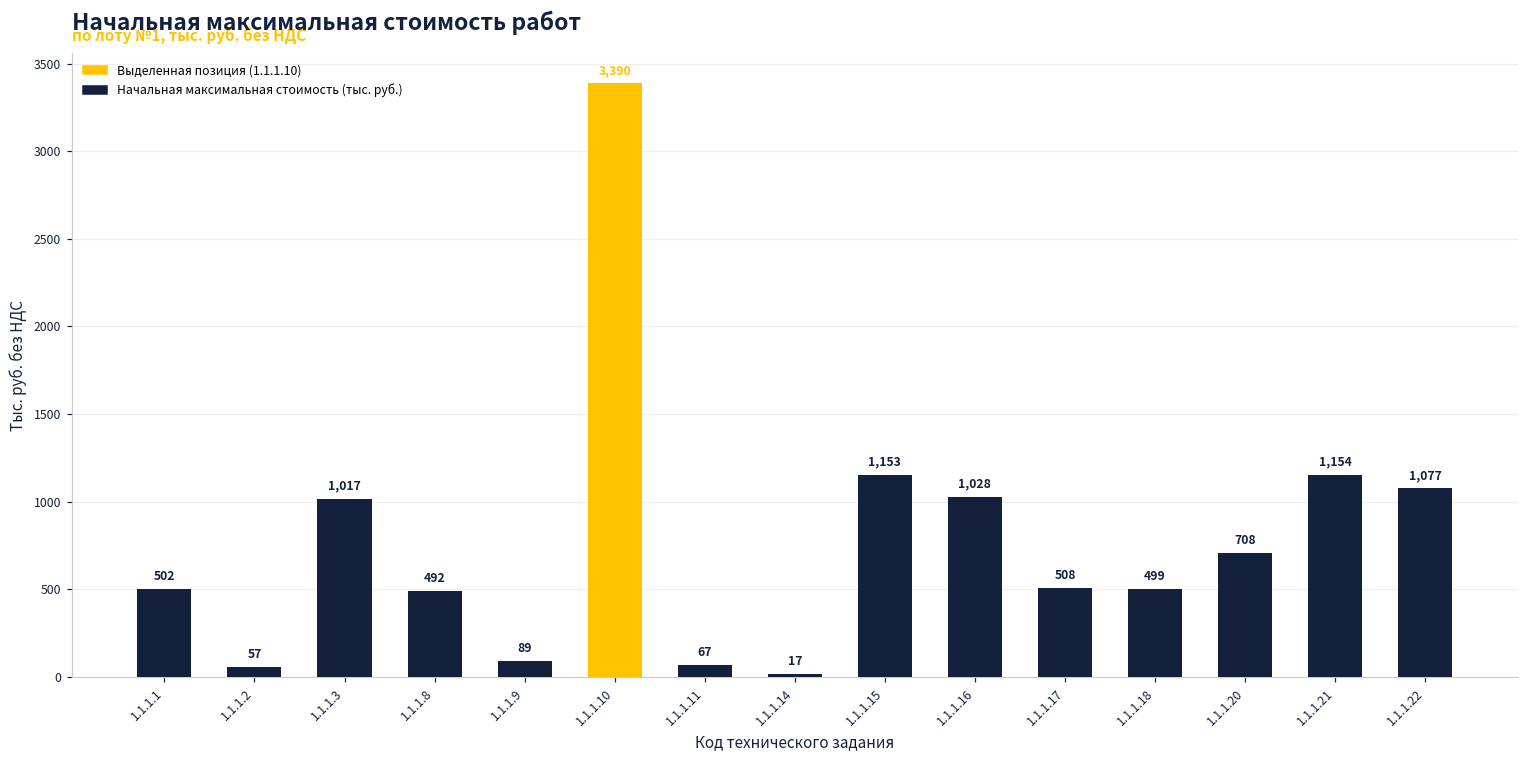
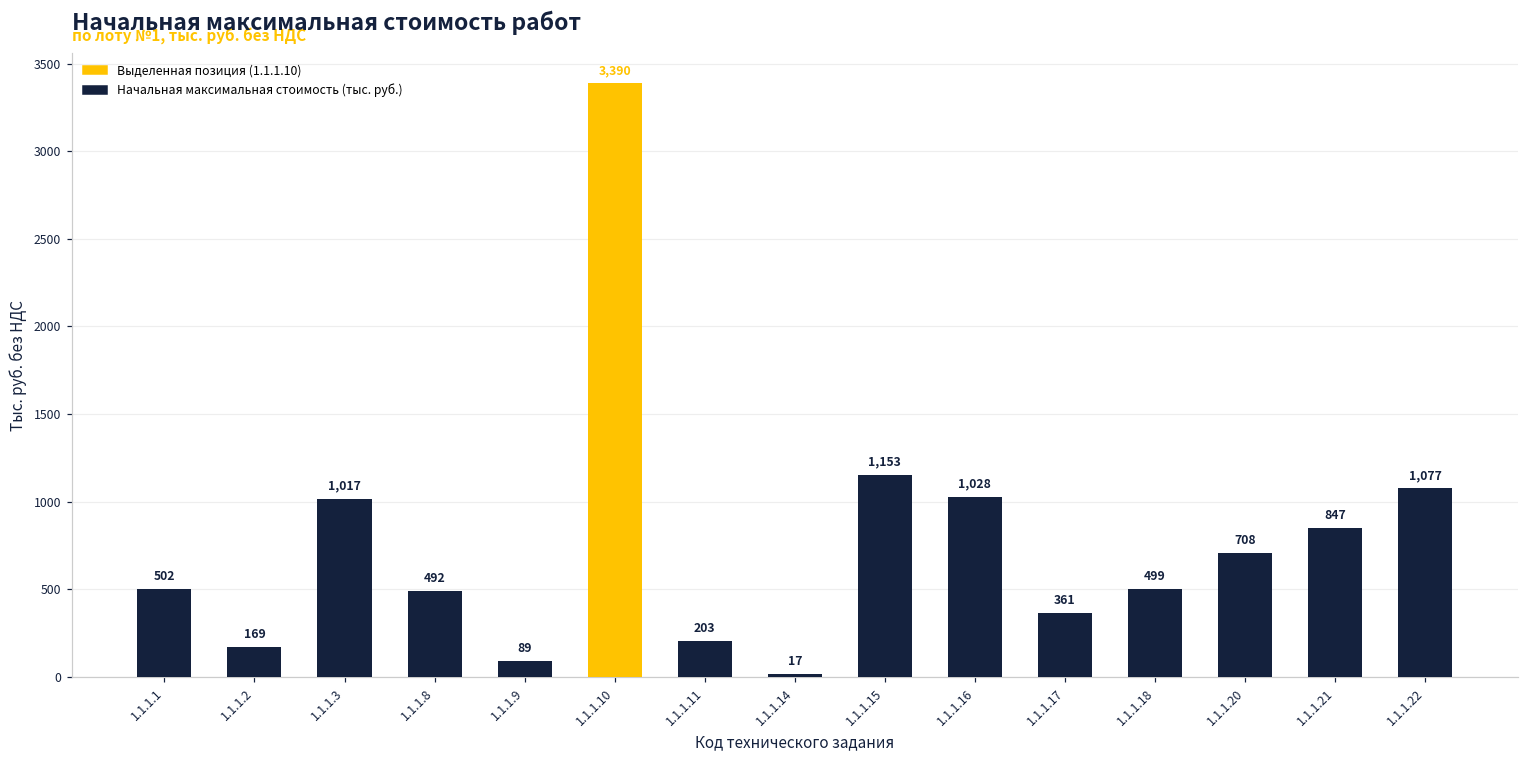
1.1.1.2: 57 -> 169
1.1.1.11: 67 -> 203
1.1.1.17: 508 -> 361
1.1.1.21: 1,154 -> 847
